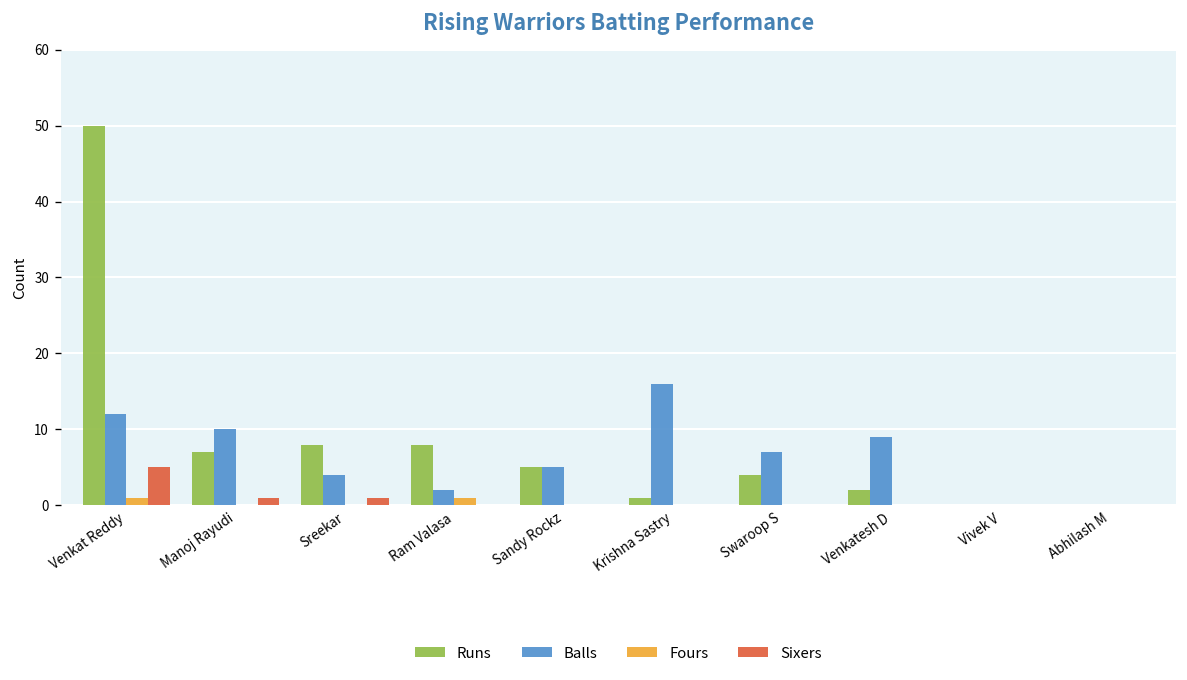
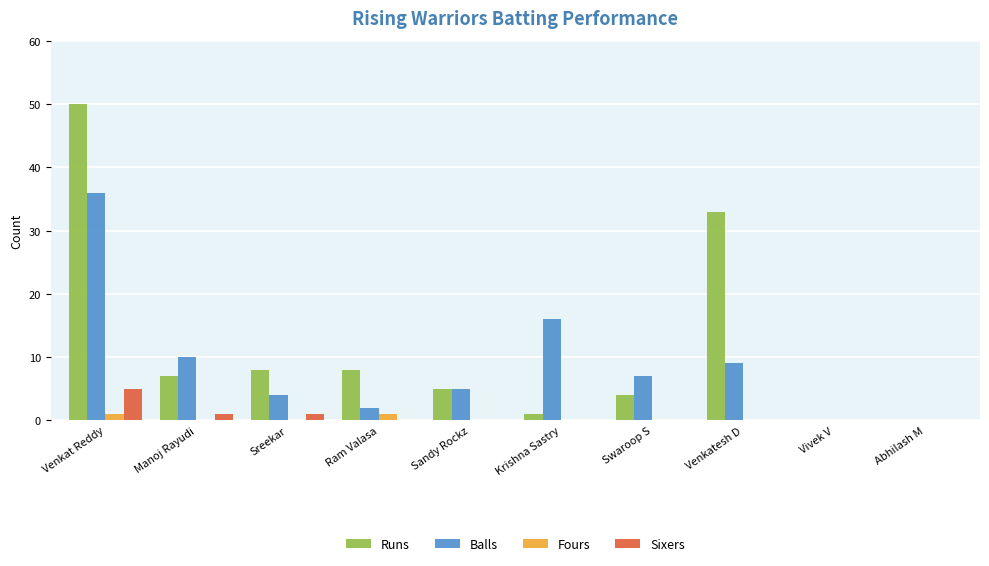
Balls, Venkat Reddy: 12 -> 36
Runs, Venkatesh D: 2 -> 33
